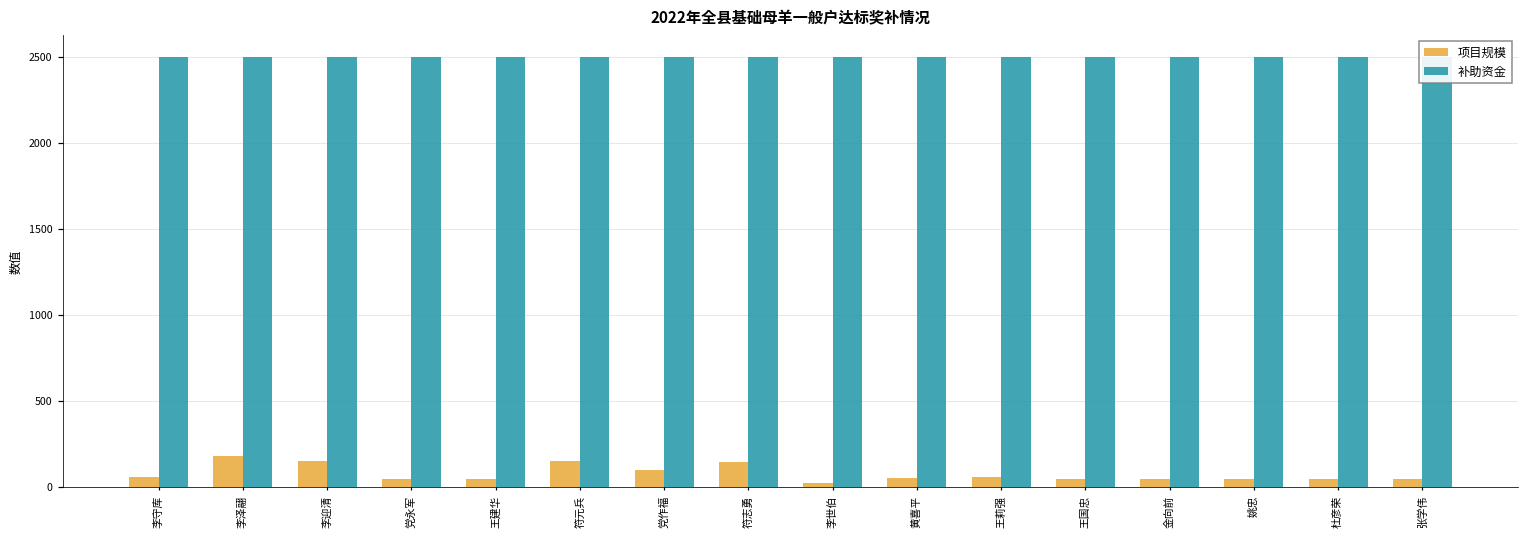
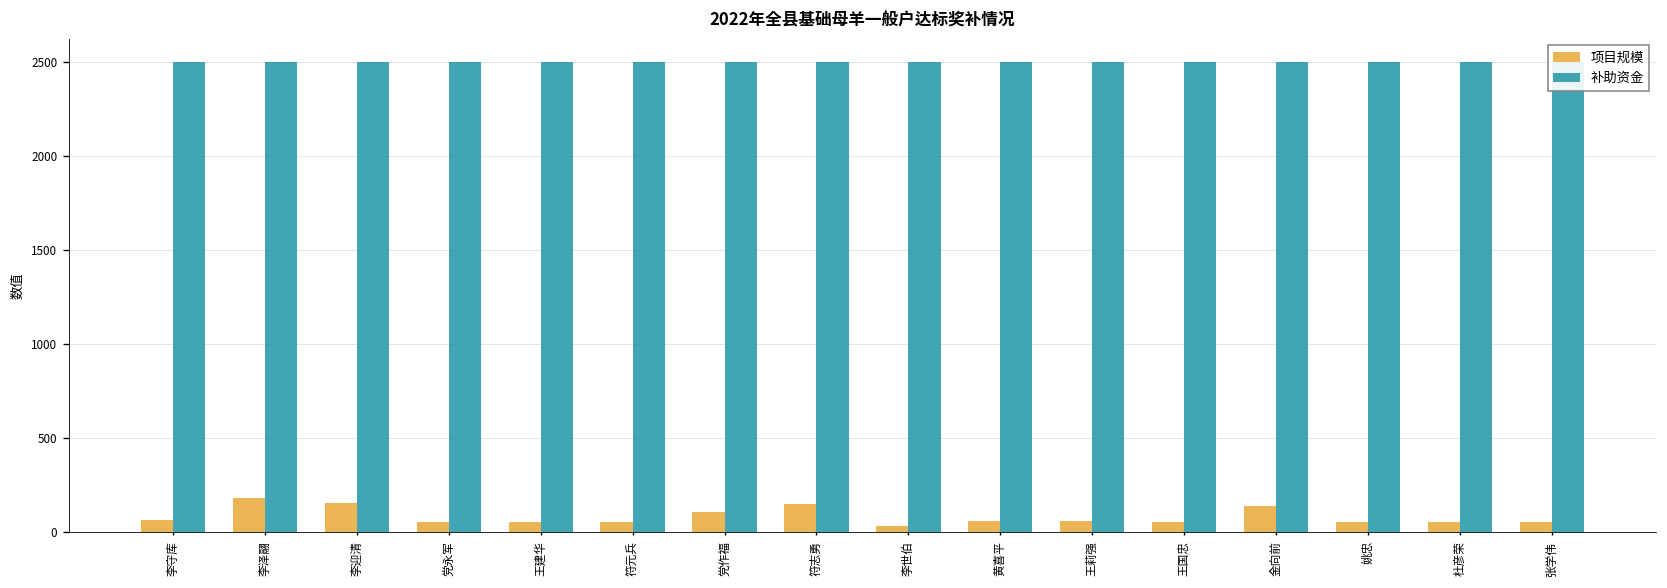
项目规模, 符元兵: 150 -> 50
项目规模, 金向前: 50 -> 140
